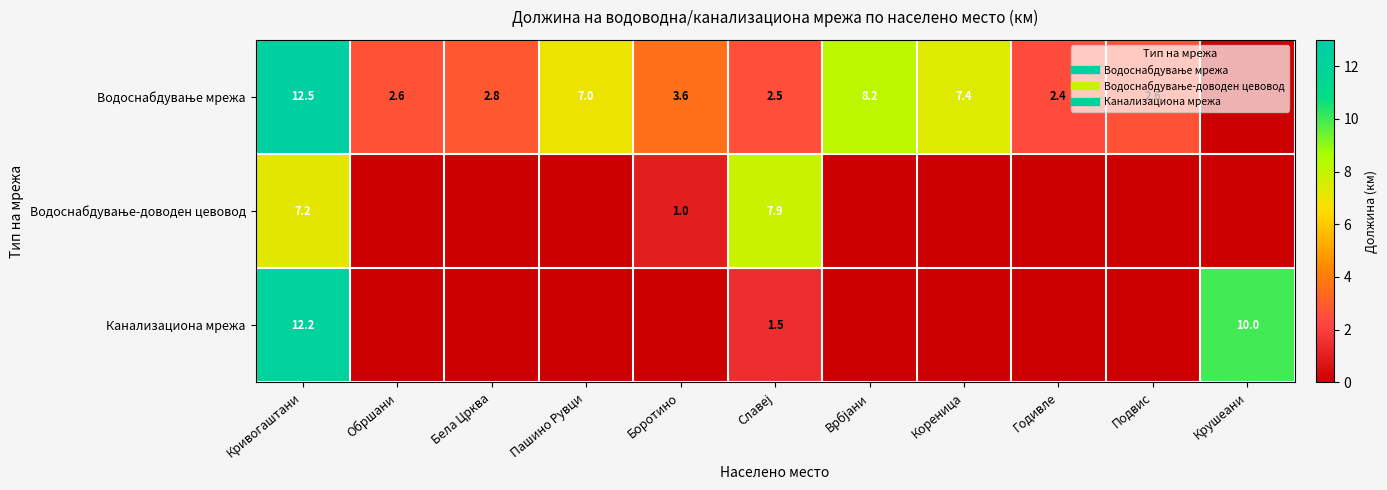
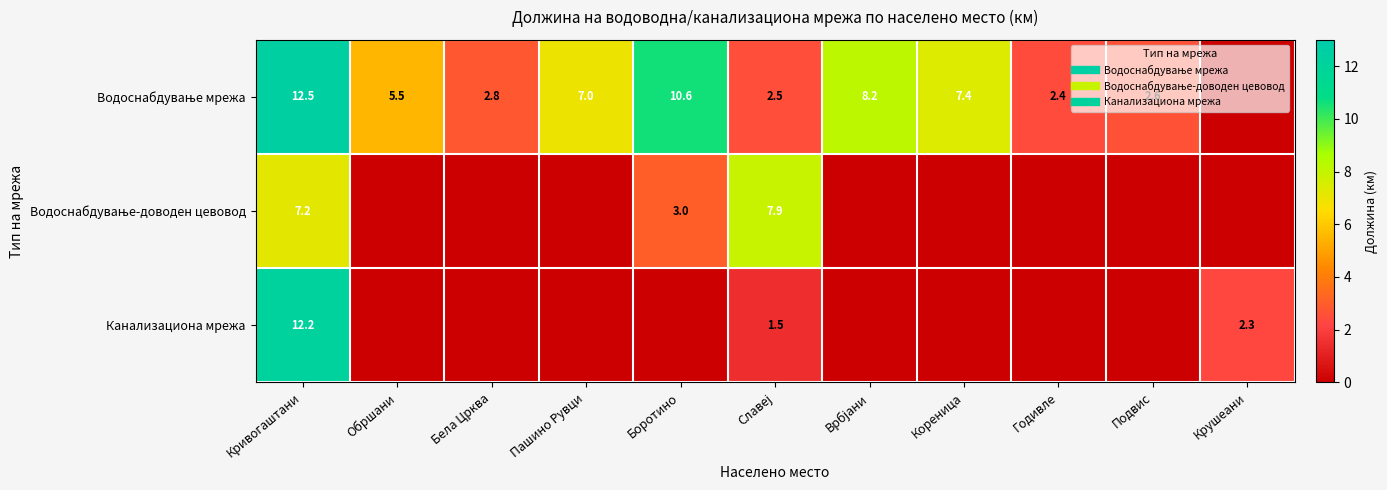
Водоснабдување мрежа, Обршани: 2.6 -> 5.5
Водоснабдување мрежа, Боротино: 3.6 -> 10.6
Водоснабдување-доводен цевовод, Боротино: 1.0 -> 3.0
Канализациона мрежа, Крушеани: 10.0 -> 2.3
